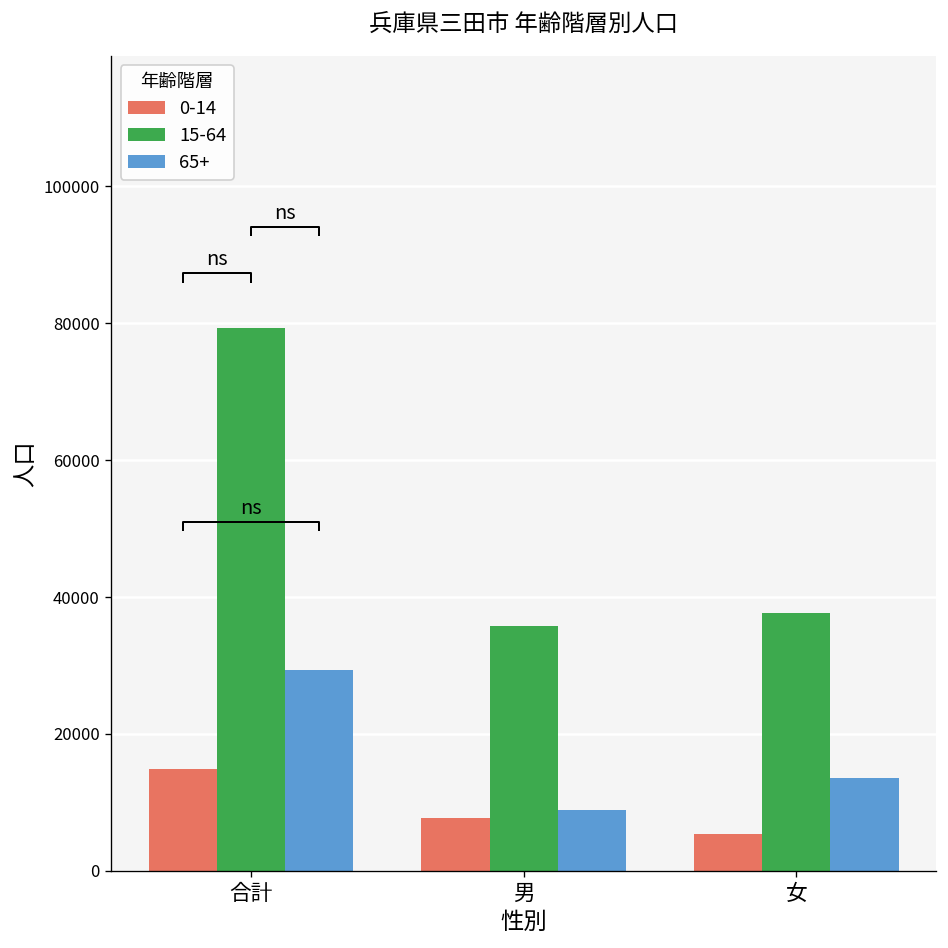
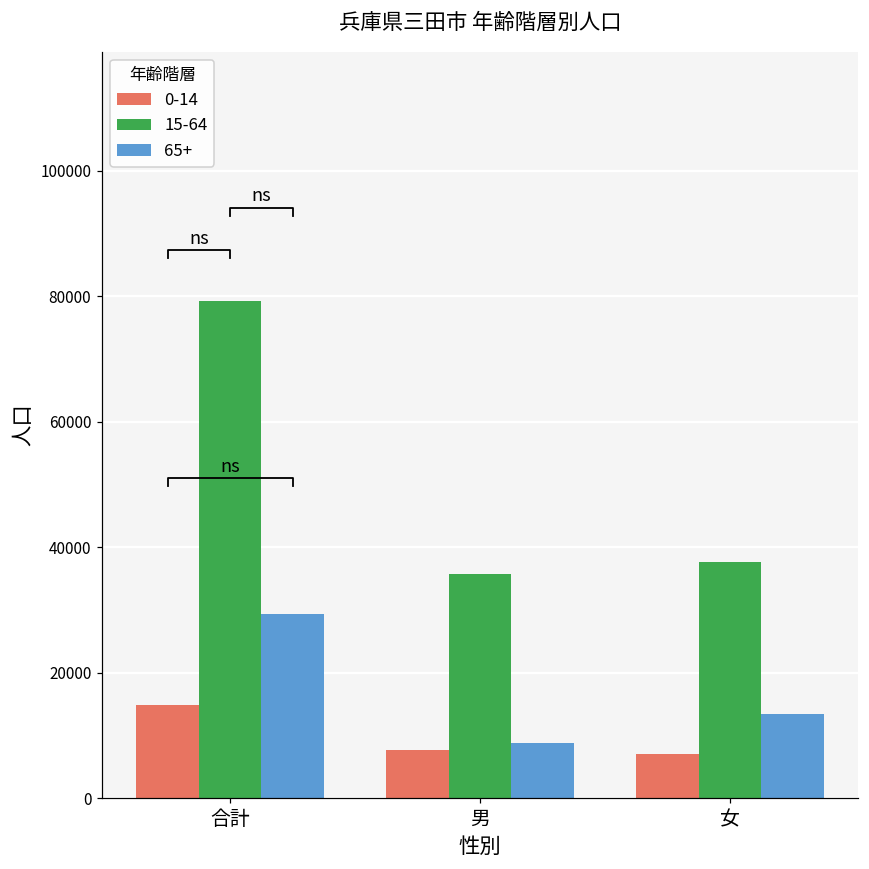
0-14, 女: 5000 -> 7000
